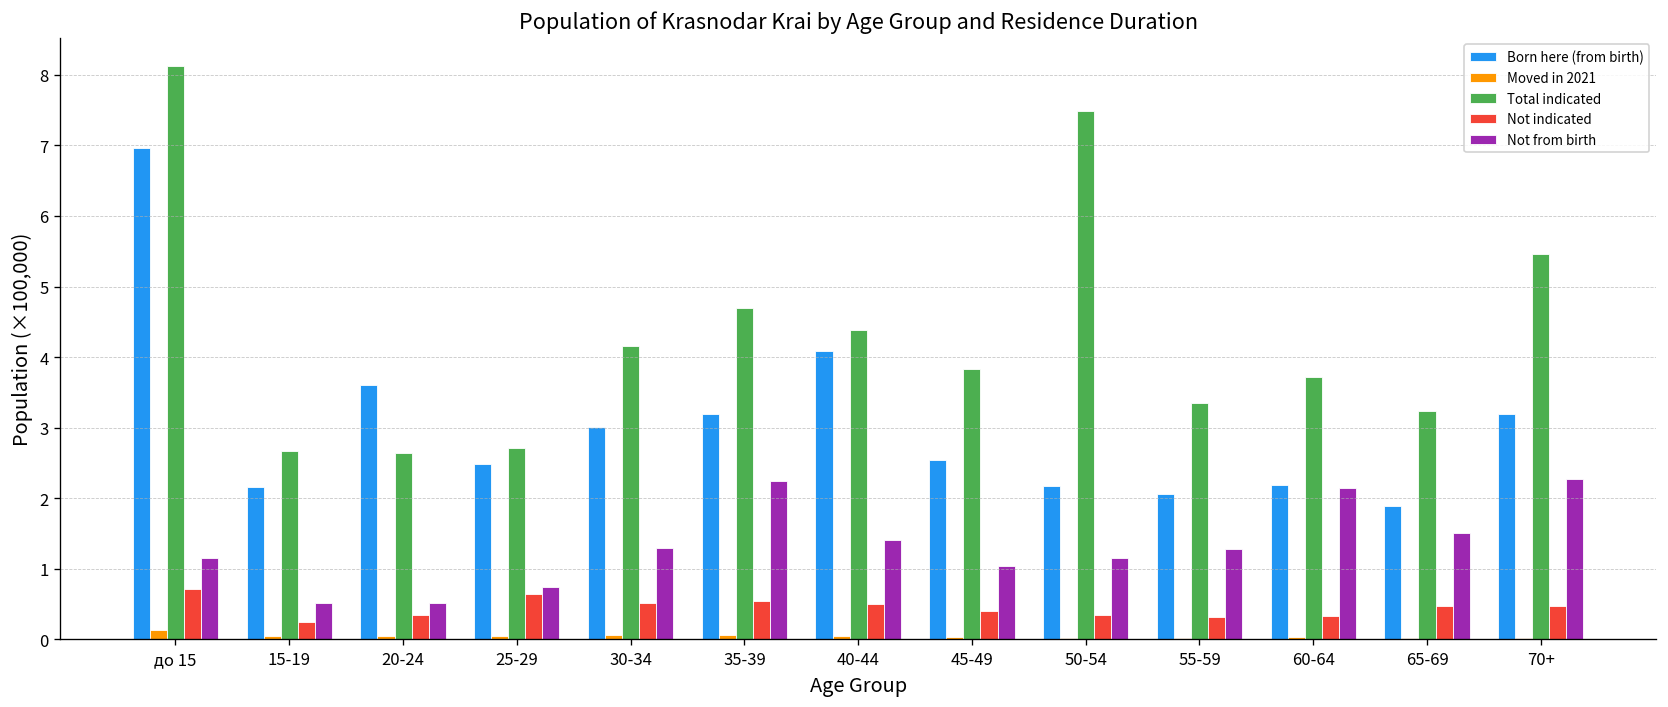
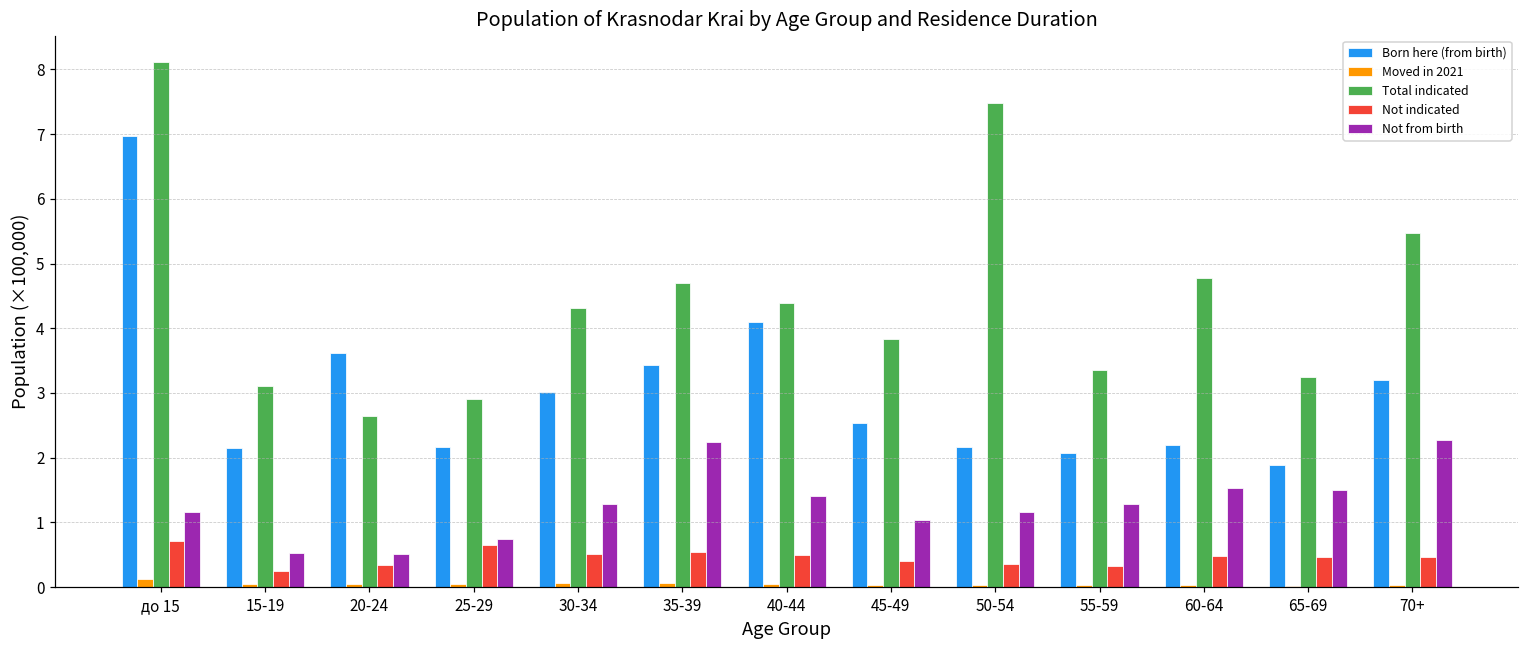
Total indicated, 15-19: 2.7 -> 3.1
Born here (from birth), 25-29: 2.5 -> 2.2
Total indicated, 25-29: 2.7 -> 2.9
Total indicated, 30-34: 4.2 -> 4.3
Born here (from birth), 35-39: 3.2 -> 3.4
Total indicated, 60-64: 3.7 -> 4.8
Not indicated, 60-64: 0.3 -> 0.5
Not from birth, 60-64: 2.2 -> 1.5
